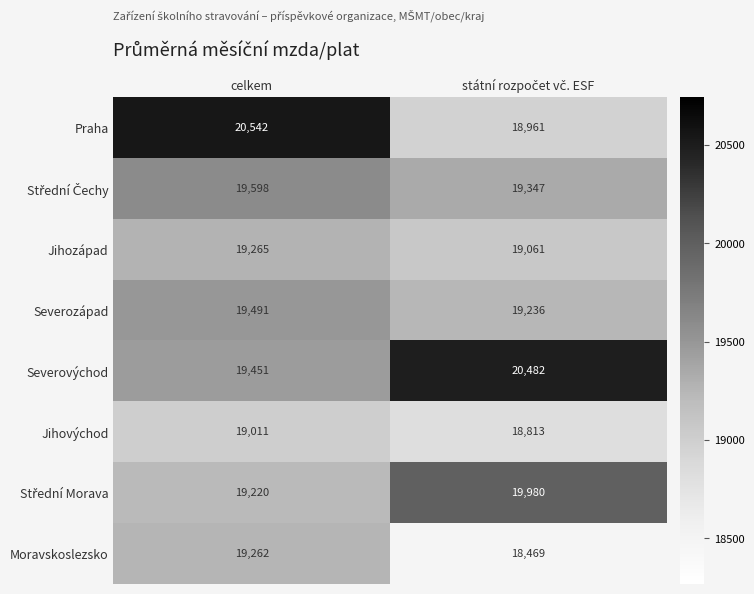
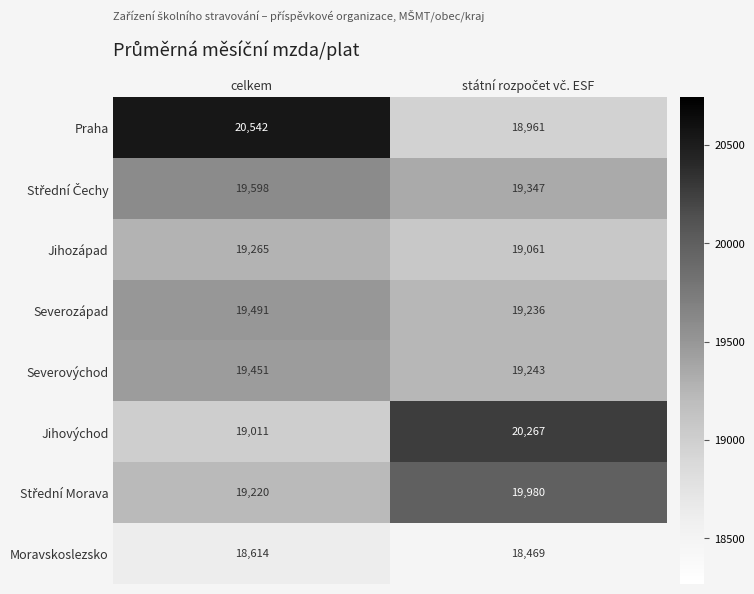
Severovýchod, státní rozpočet vč. ESF: 20,482 -> 19,243
Jihovýchod, státní rozpočet vč. ESF: 18,813 -> 20,267
Moravskoslezsko, celkem: 19,262 -> 18,614
